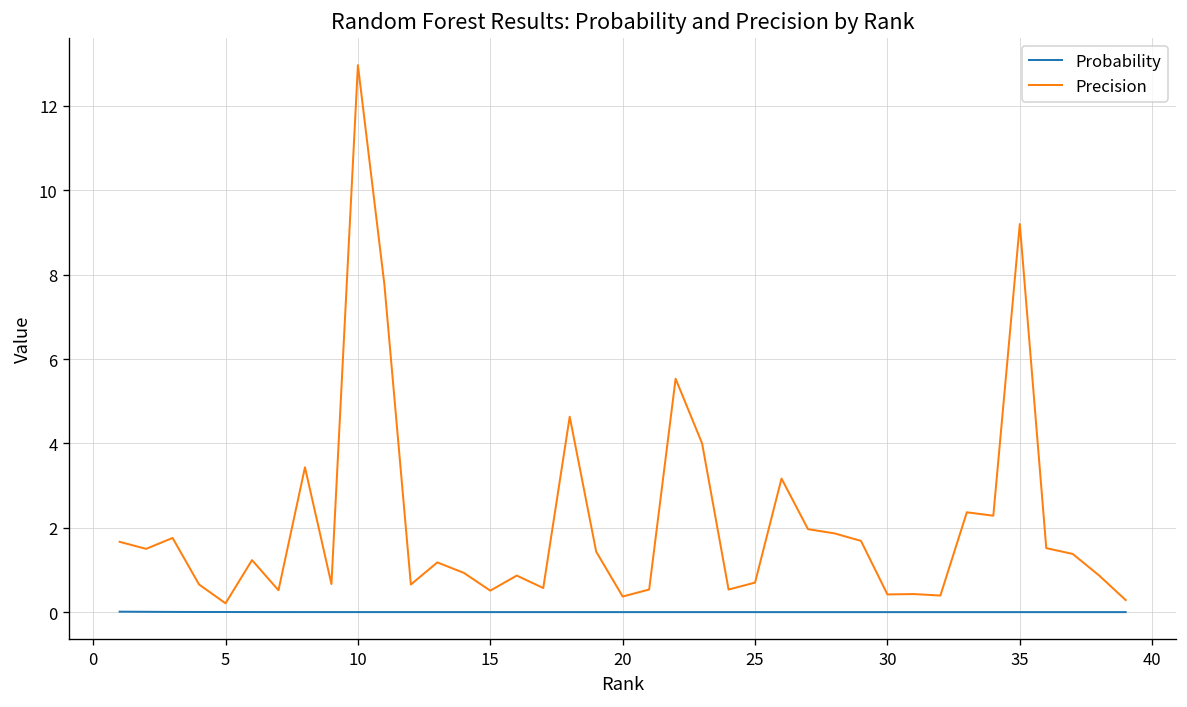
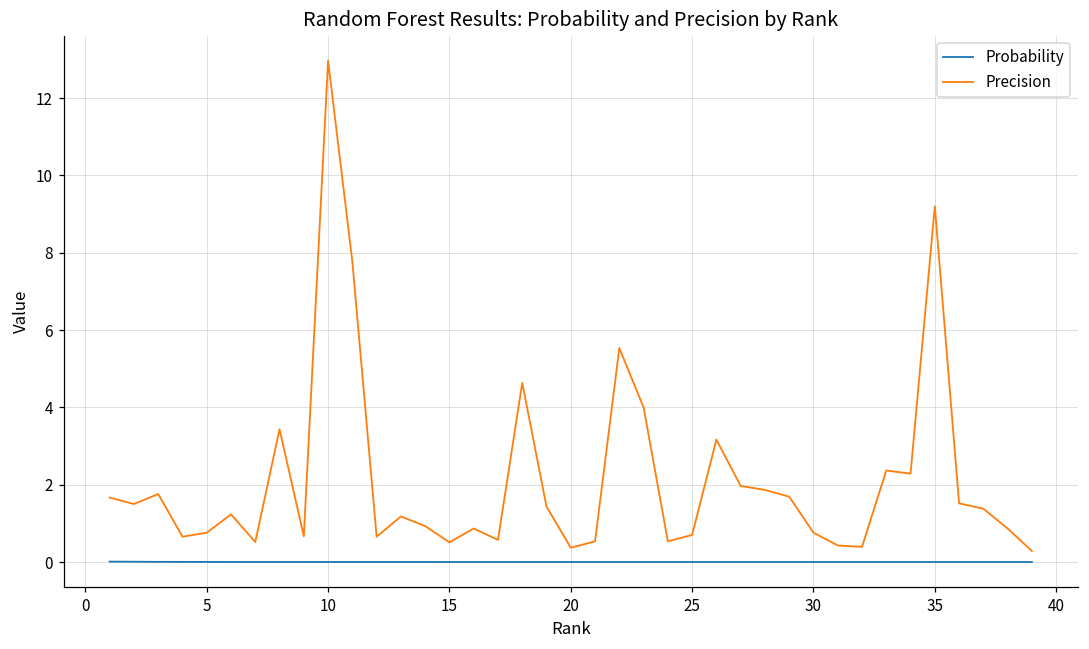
Precision, 5: 0.2 -> 0.8
Precision, 30: 0.4 -> 0.8
